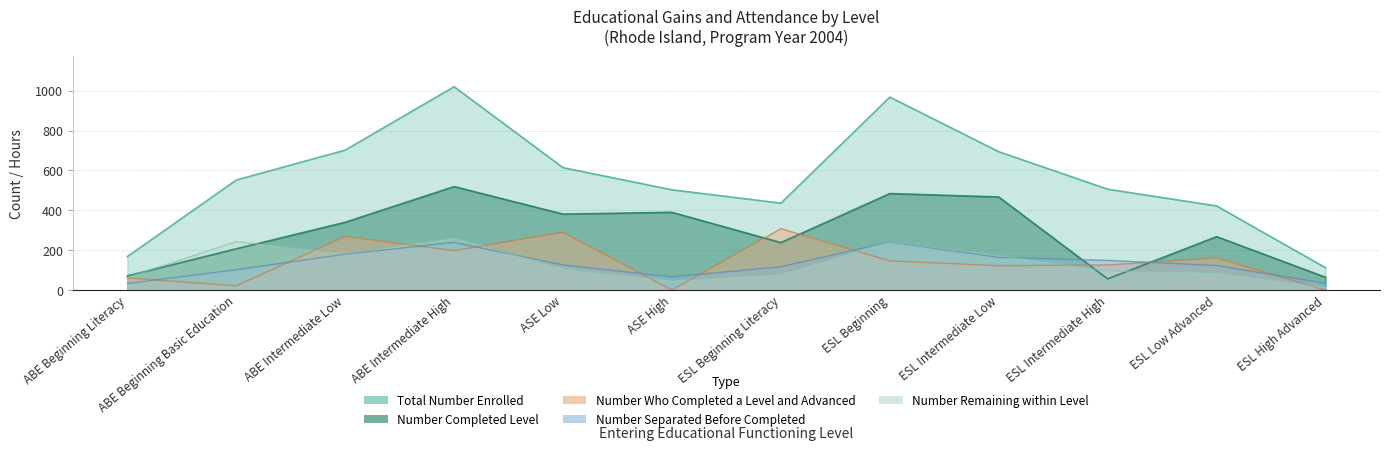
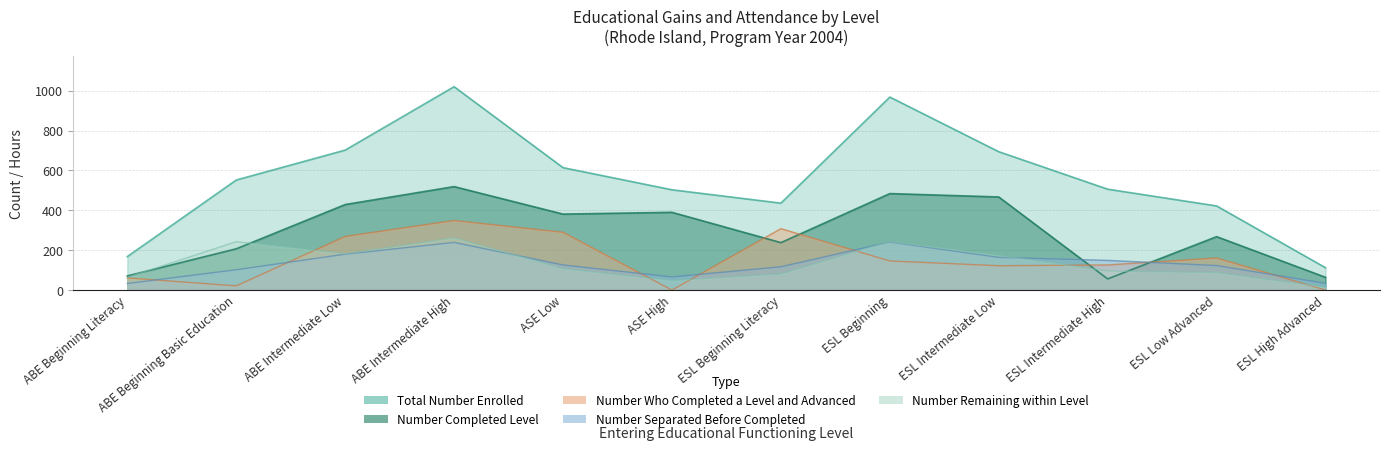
Number Completed Level, ABE Intermediate Low: 340 -> 430
Number Who Completed a Level and Advanced, ABE Intermediate High: 200 -> 350
